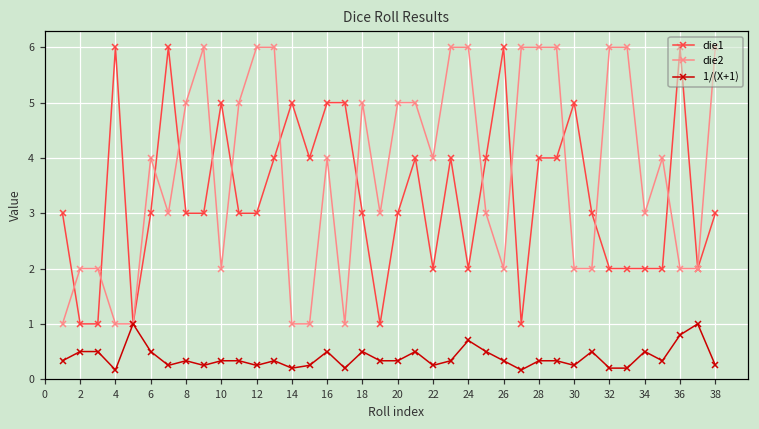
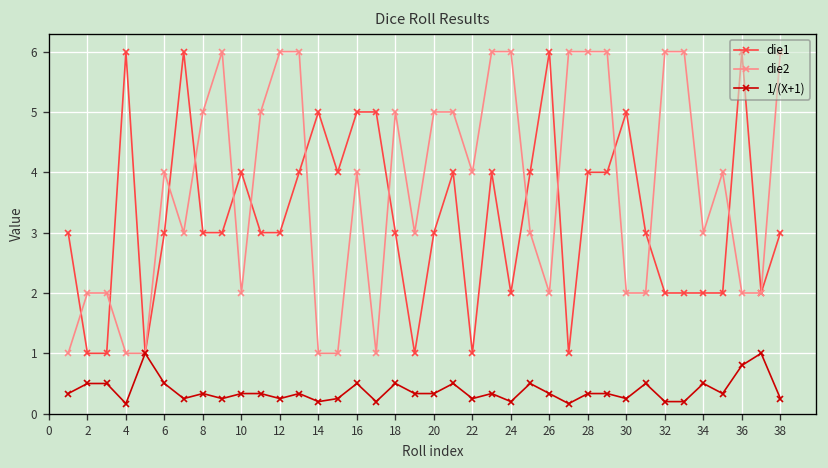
die1, 10: 5 -> 4
die1, 22: 2 -> 1
1/(X+1), 24: 0.7 -> 0.2
